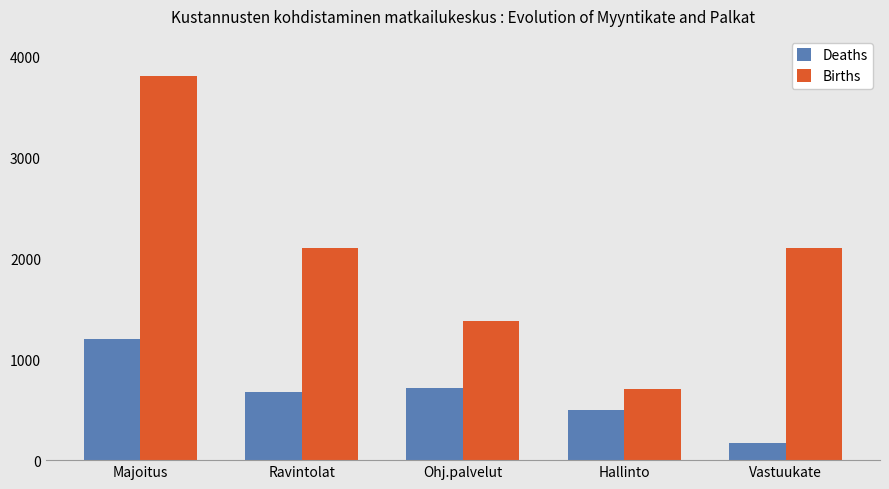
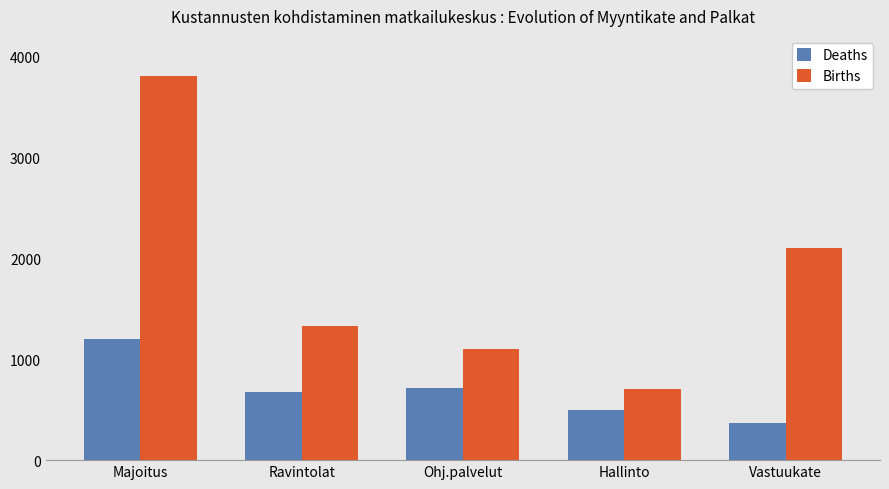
Births, Ravintolat: 2100 -> 1330
Births, Ohj.palvelut: 1380 -> 1100
Deaths, Vastuukate: 170 -> 360
